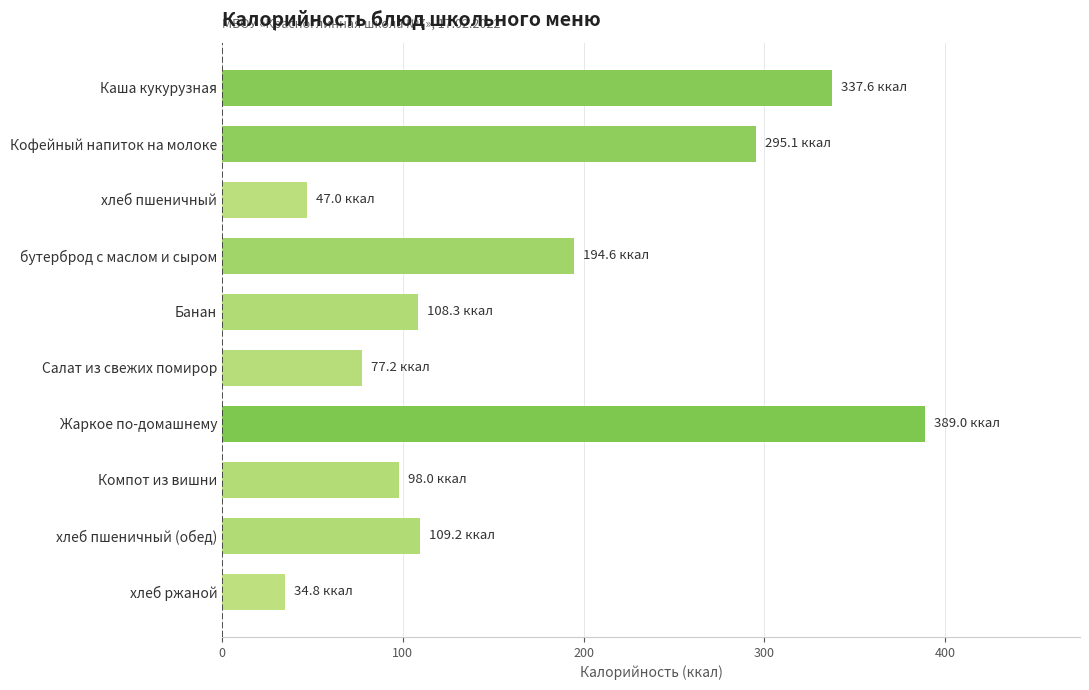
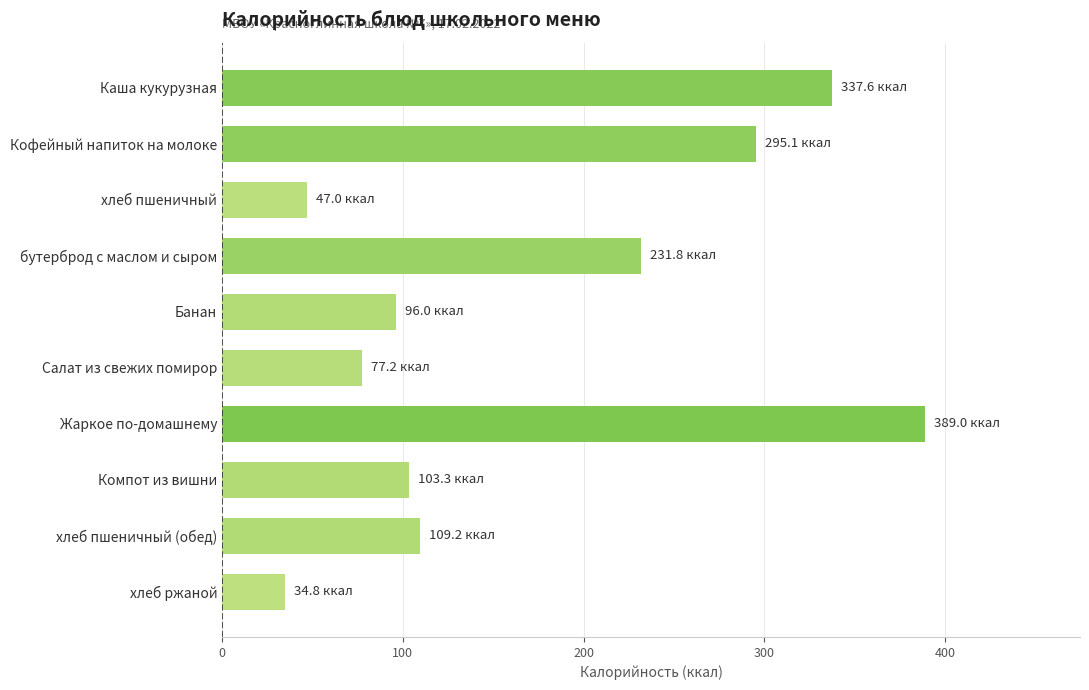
бутерброд с маслом и сыром: 194.6 -> 231.8
Банан: 108.3 -> 96.0
Компот из вишни: 98.0 -> 103.3
